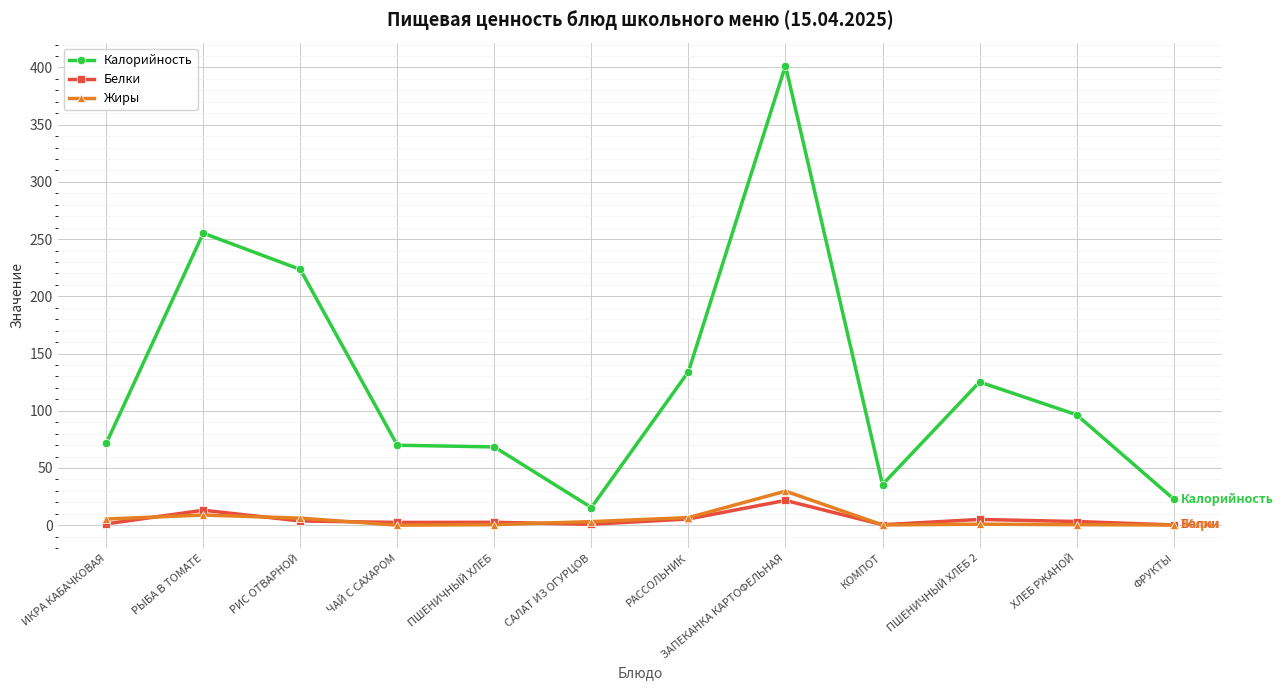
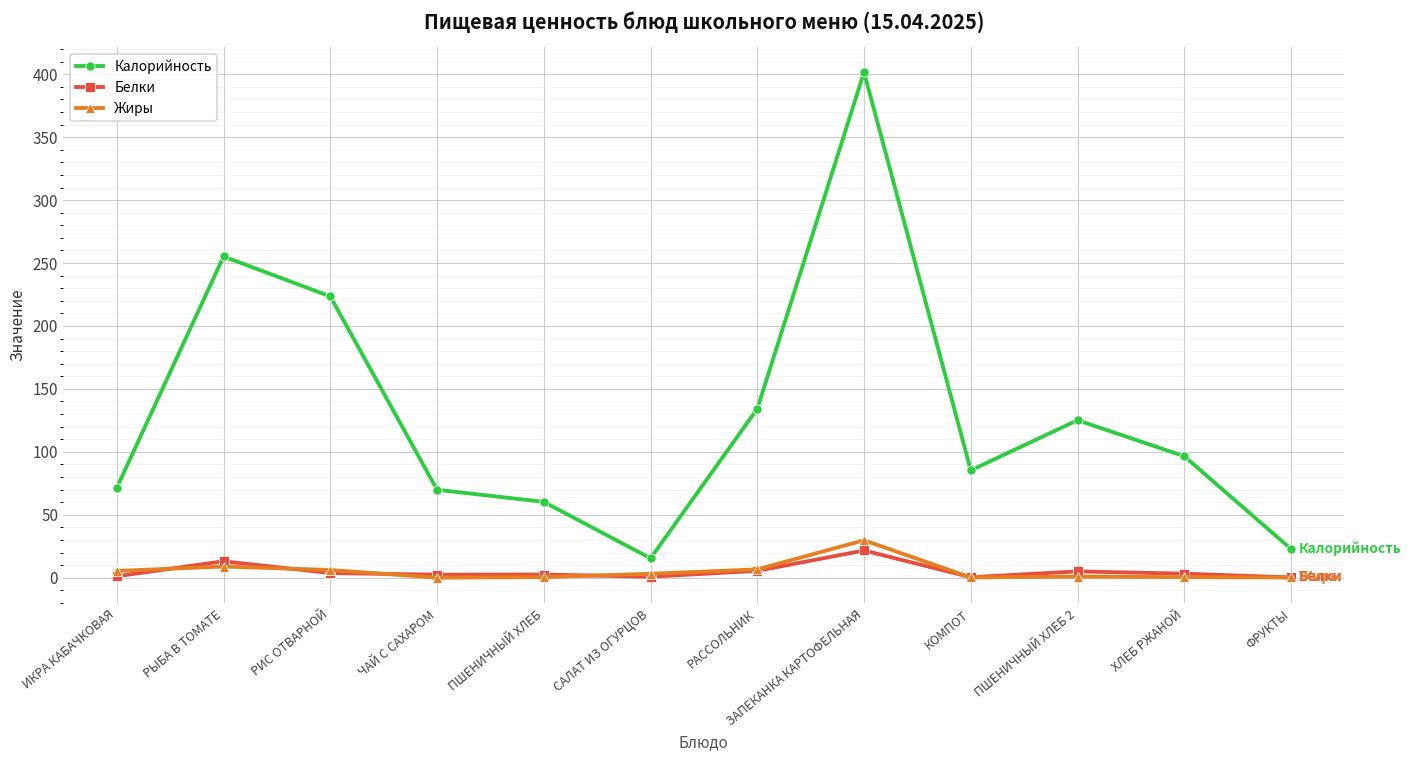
Калорийность, ПШЕНИЧНЫЙ ХЛЕБ: 68 -> 60
Калорийность, КОМПОТ: 35 -> 85
